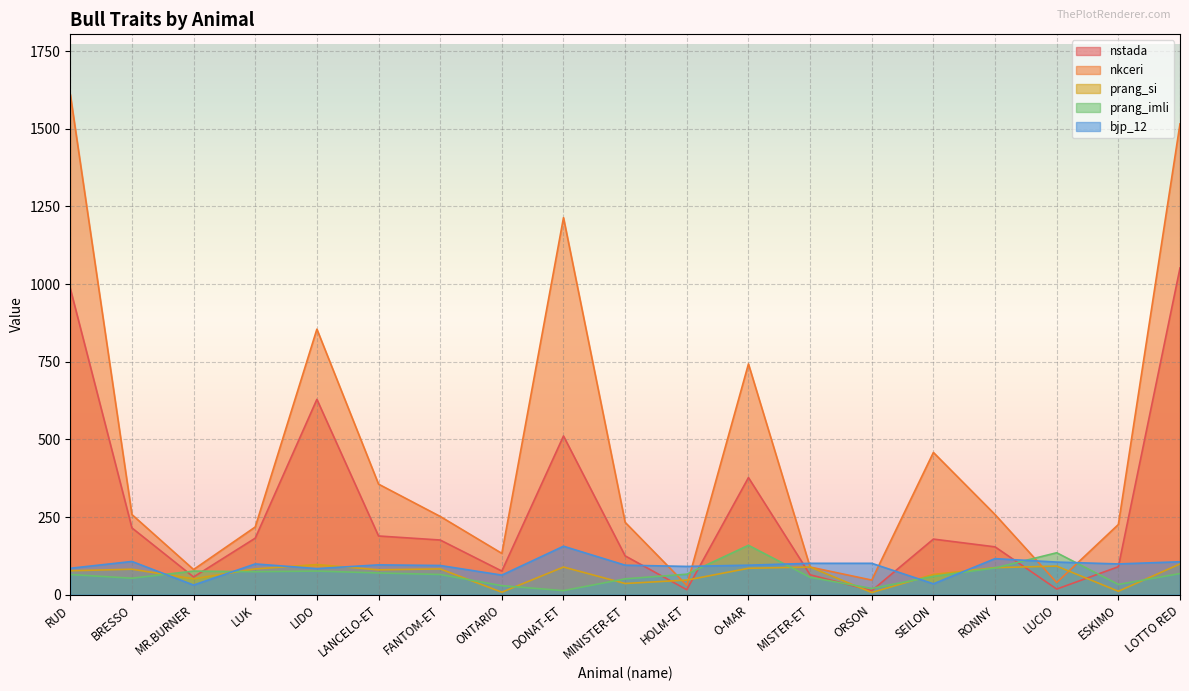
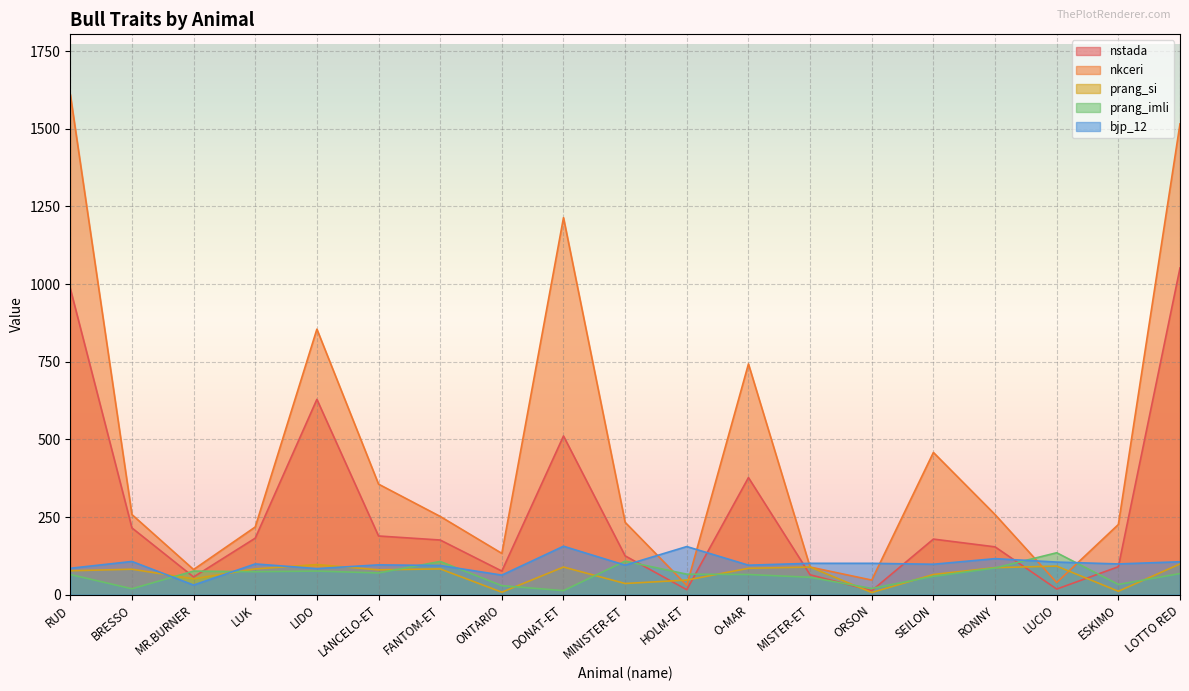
prang_imli, BRESSO: 50 -> 20
prang_imli, FANTOM-ET: 70 -> 110
prang_imli, MINISTER-ET: 50 -> 110
bjp_12, HOLM-ET: 90 -> 160
prang_imli, O-MAR: 160 -> 70
bjp_12, SEILON: 40 -> 100
